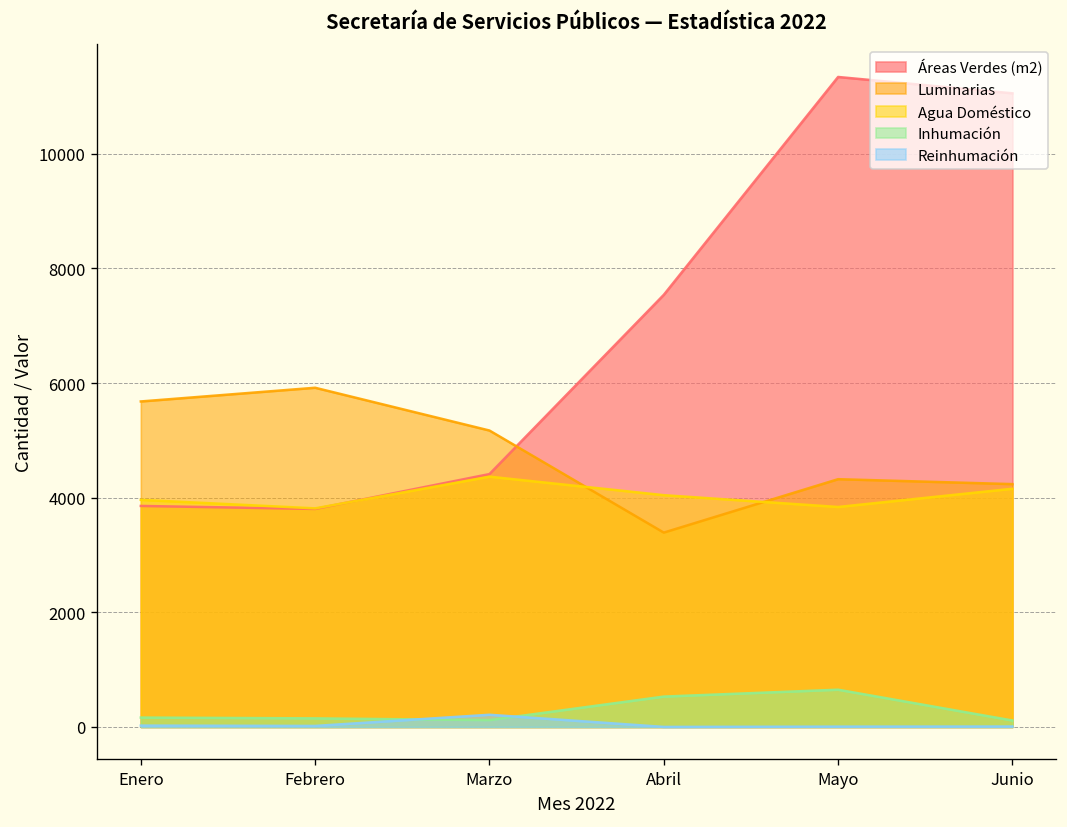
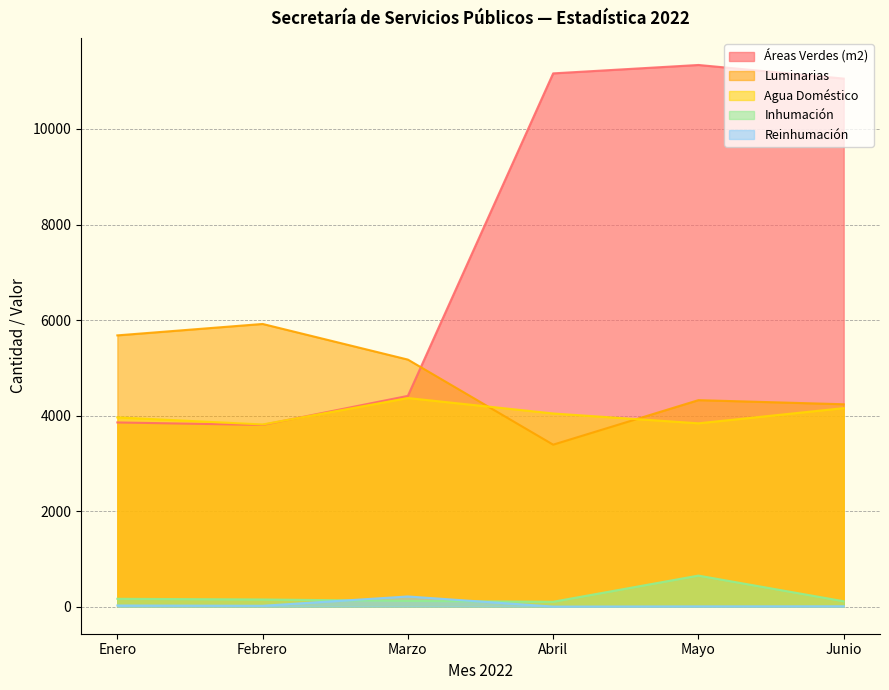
Áreas Verdes (m2), Abril: 7500 -> 11200
Inhumación, Abril: 500 -> 100
